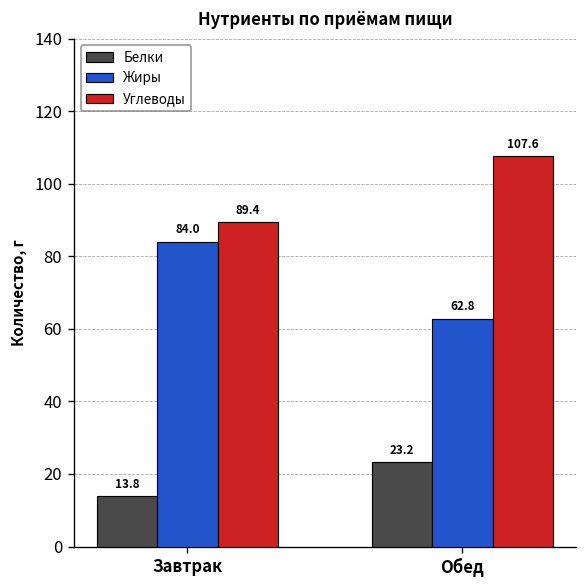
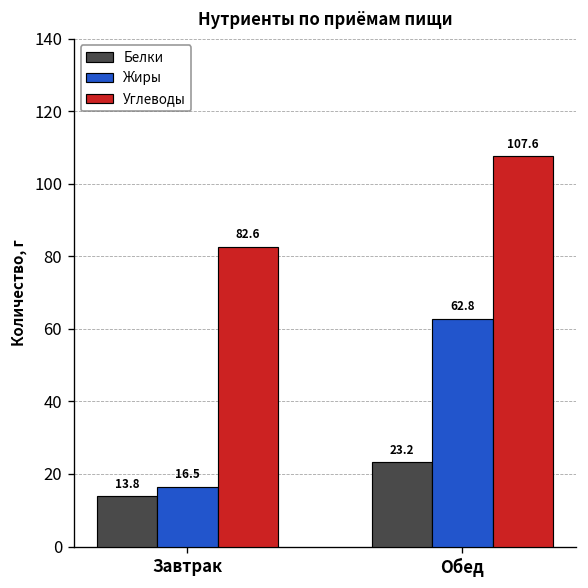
Жиры, Завтрак: 84.0 -> 16.5
Углеводы, Завтрак: 89.4 -> 82.6
